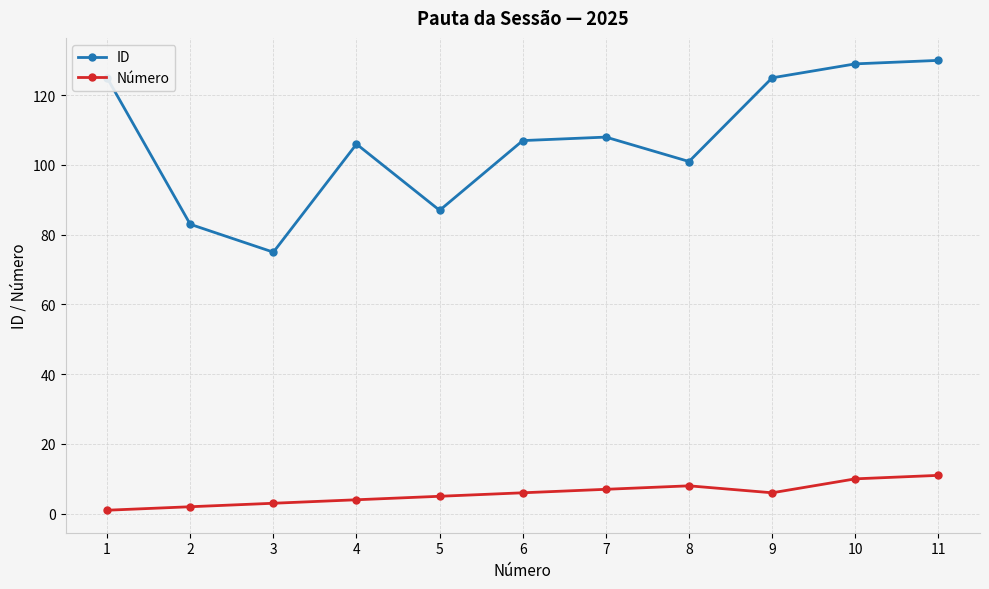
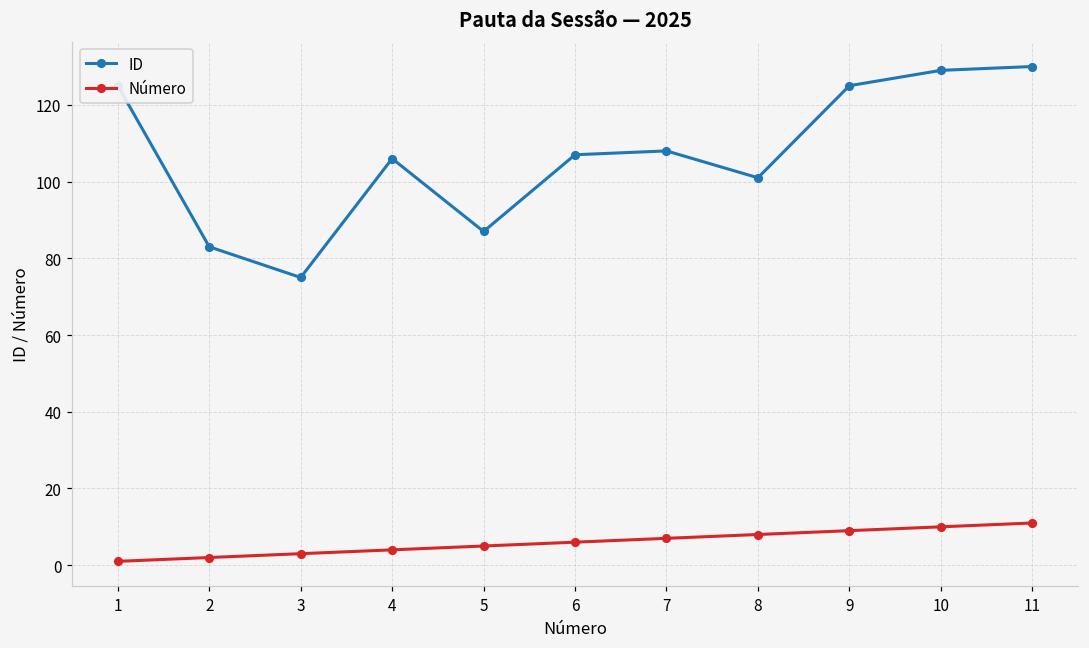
Número, 9: 6 -> 9
